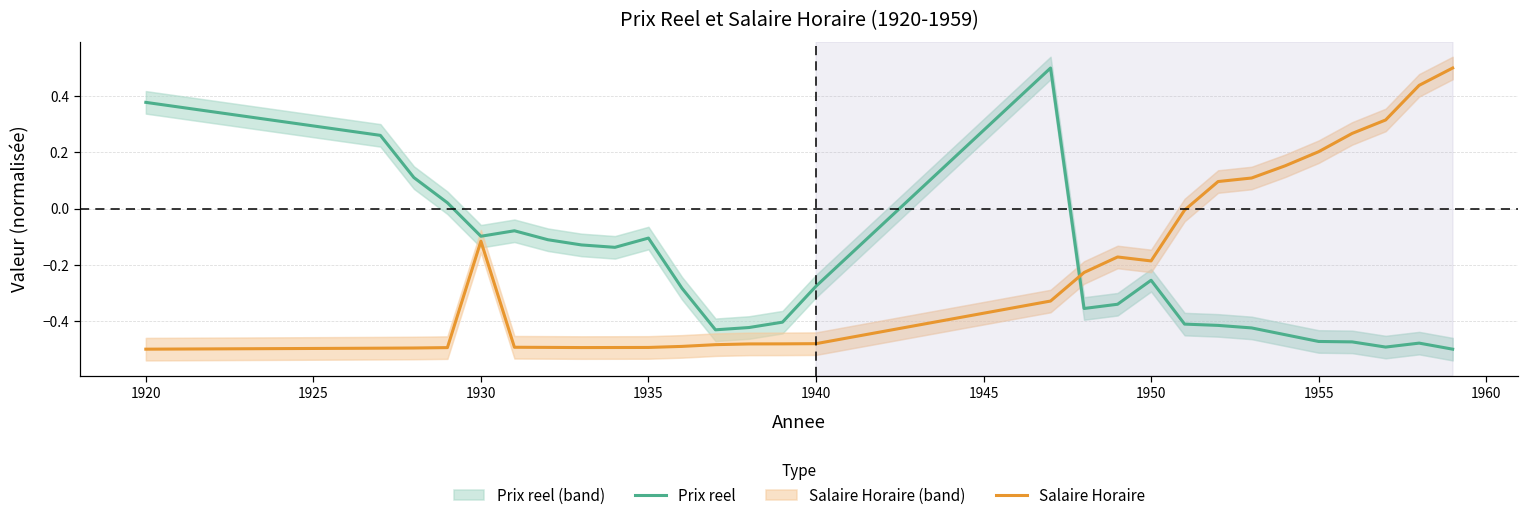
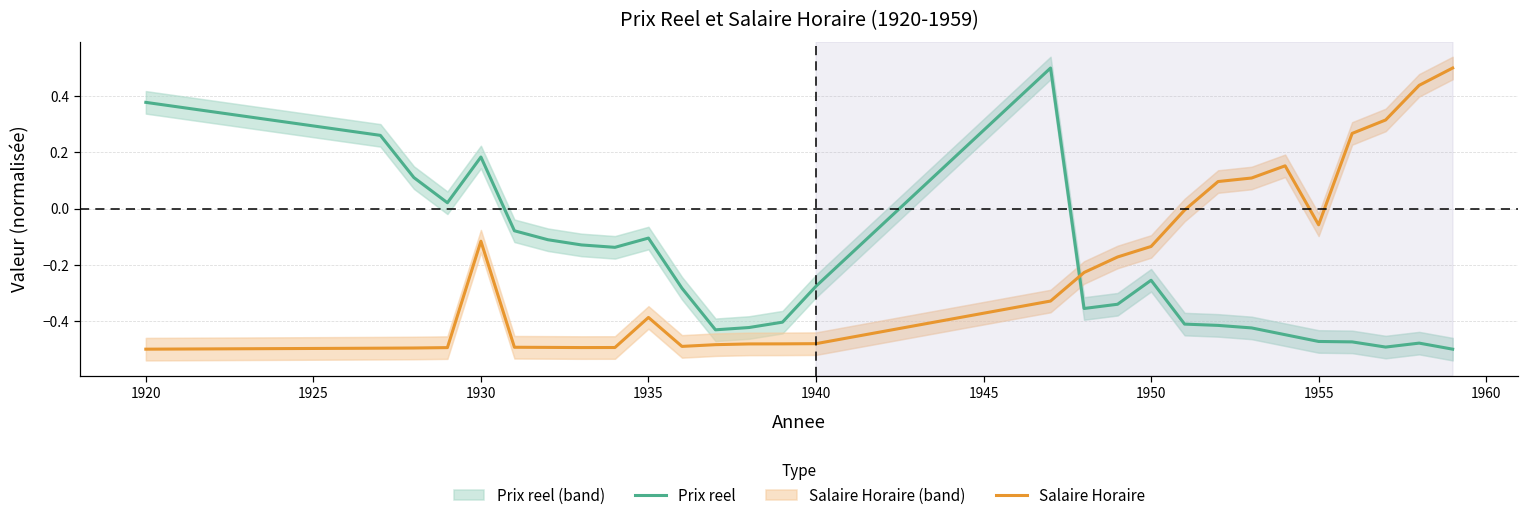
Prix reel, 1930: -0.10 -> 0.18
Salaire Horaire, 1935: -0.49 -> -0.39
Salaire Horaire, 1950: -0.19 -> -0.13
Salaire Horaire, 1955: 0.20 -> -0.06
